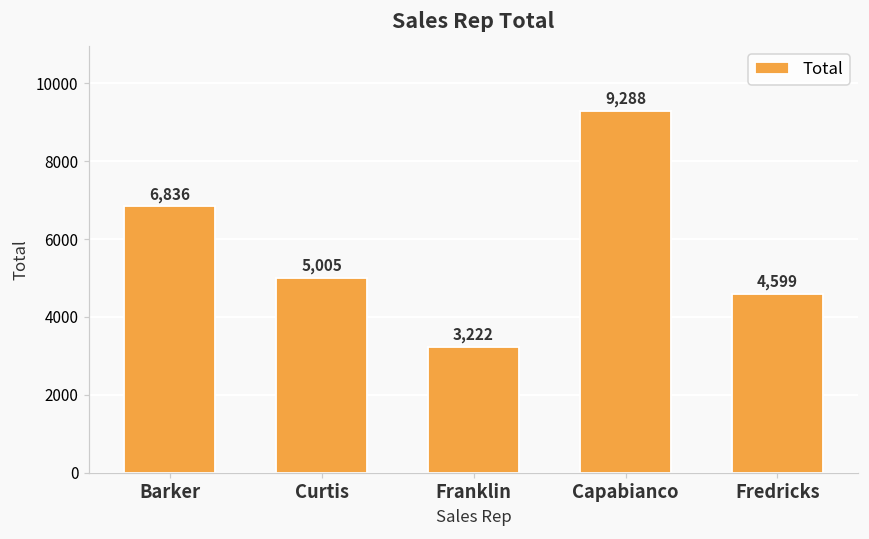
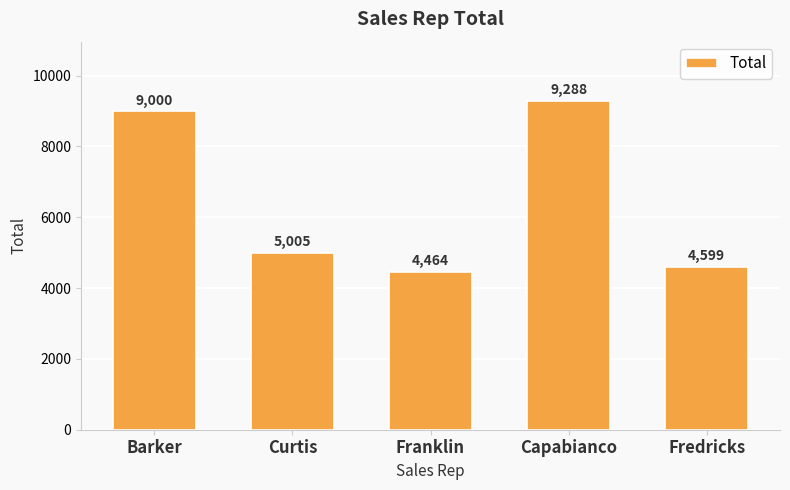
Barker: 6,836 -> 9,000
Franklin: 3,222 -> 4,464
